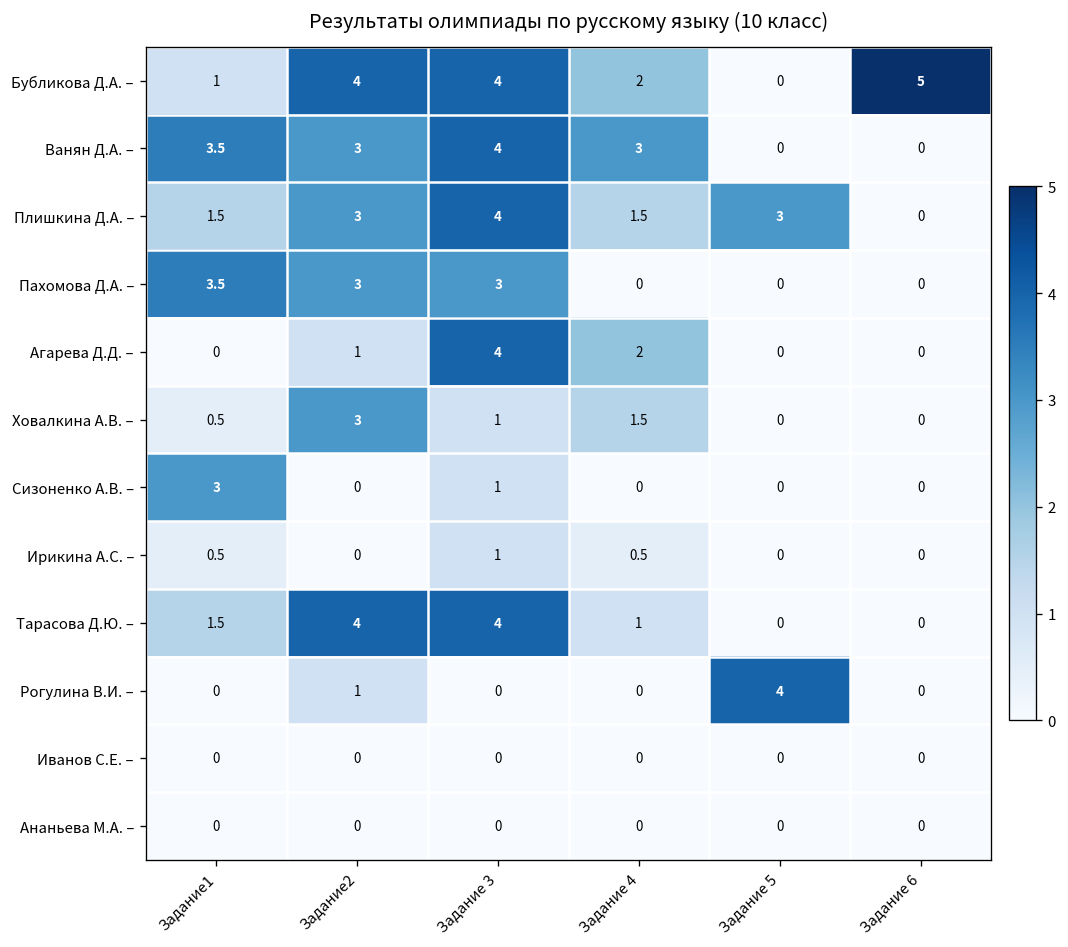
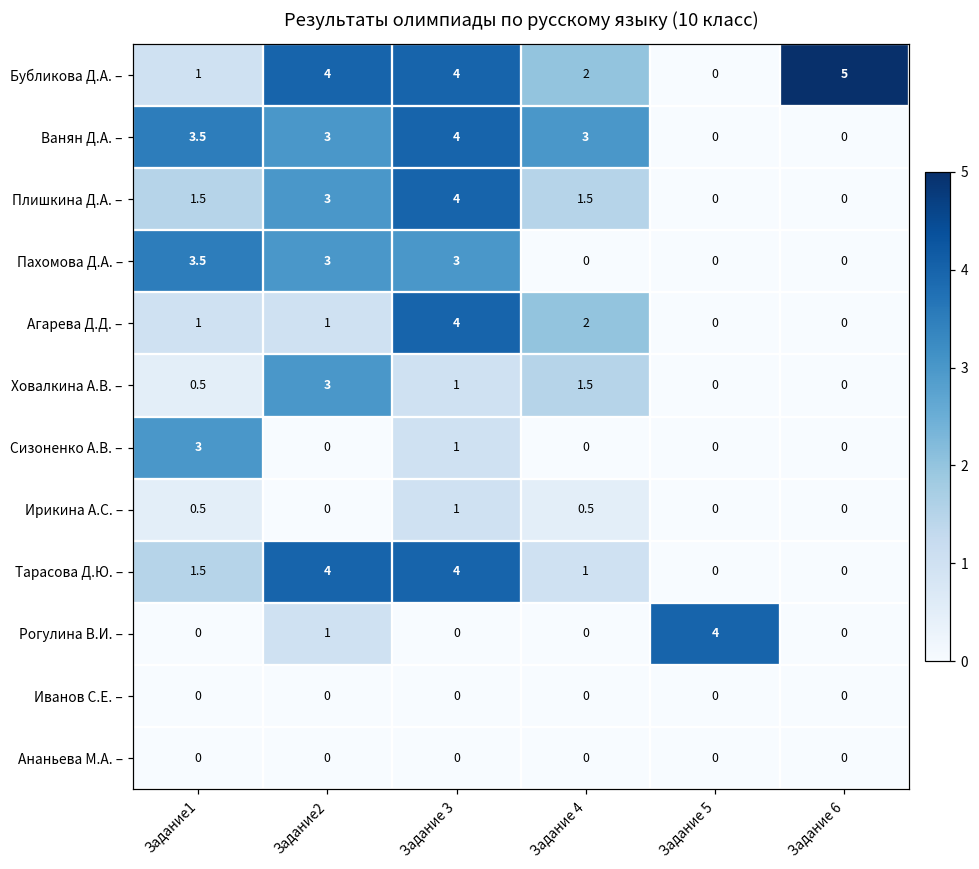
Плишкина Д.А. –, Задание 5: 3 -> 0
Агарева Д.Д. –, Задание1: 0 -> 1
